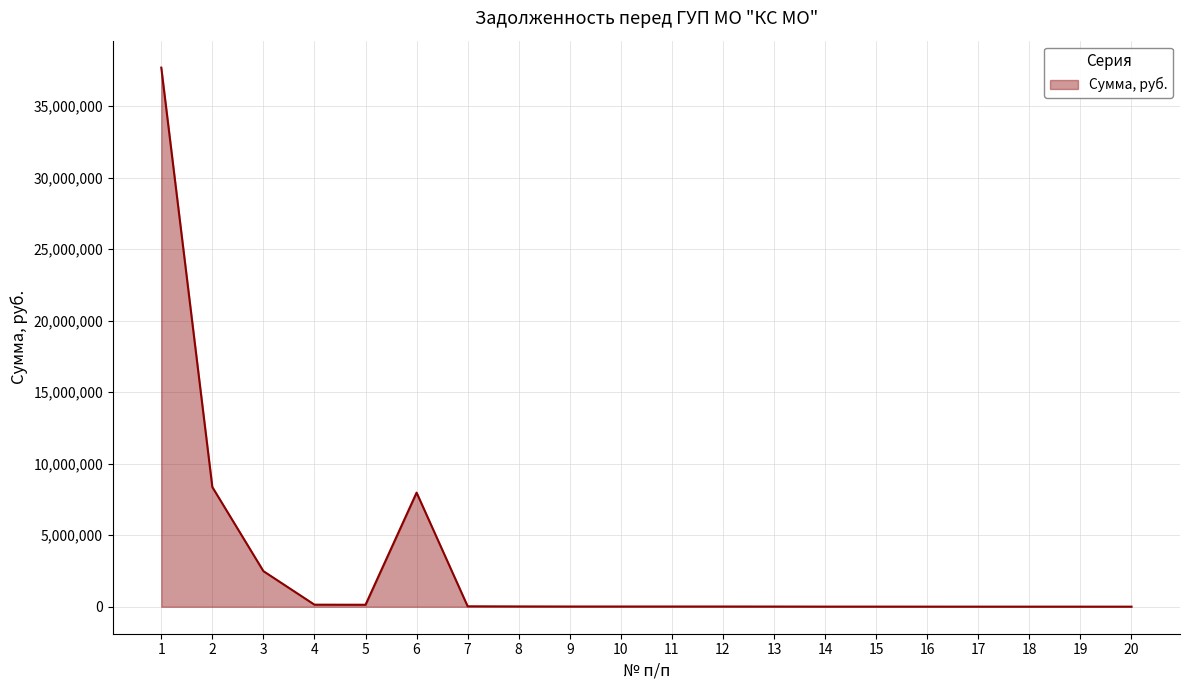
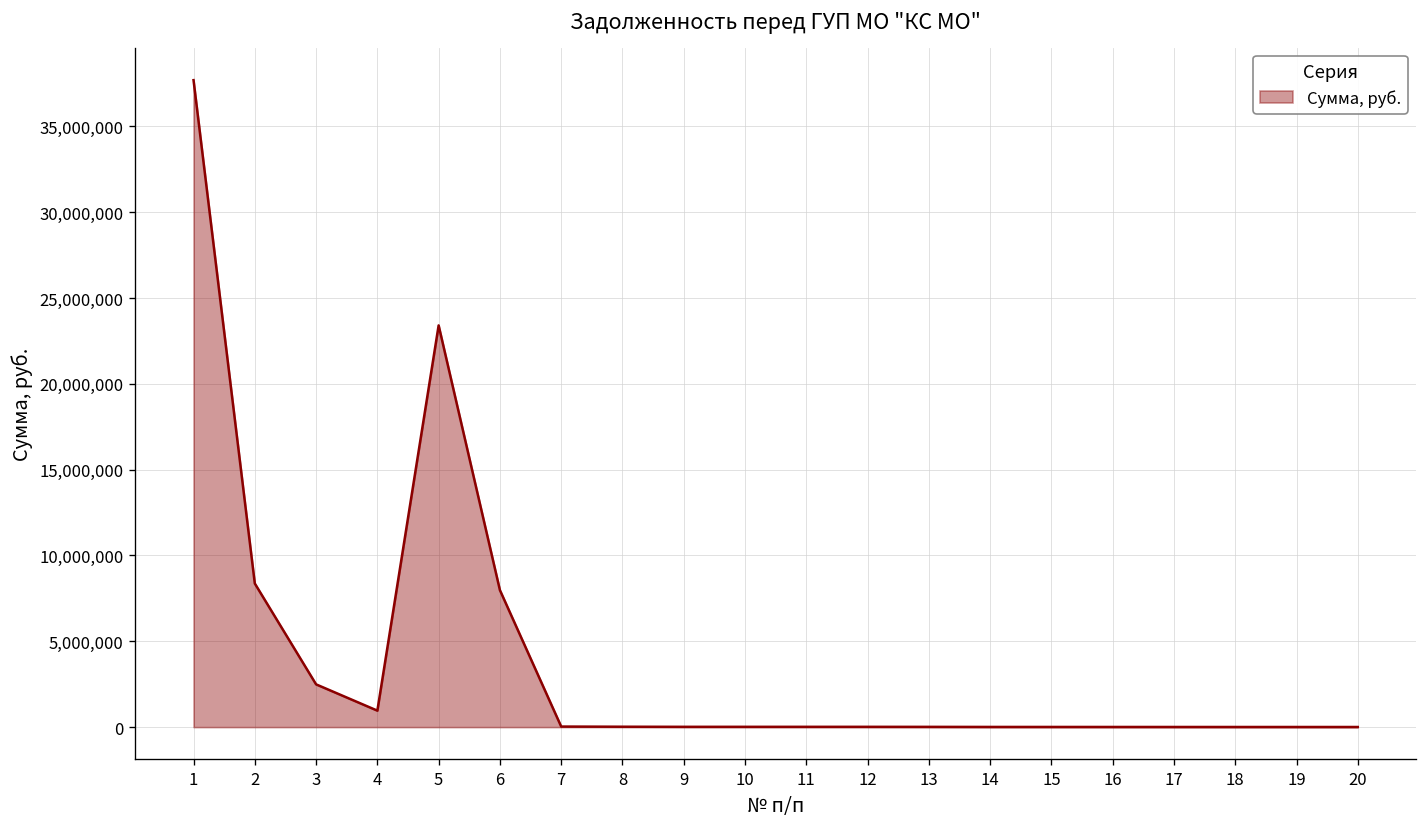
4: 100,000 -> 1,000,000
5: 100,000 -> 23,400,000
